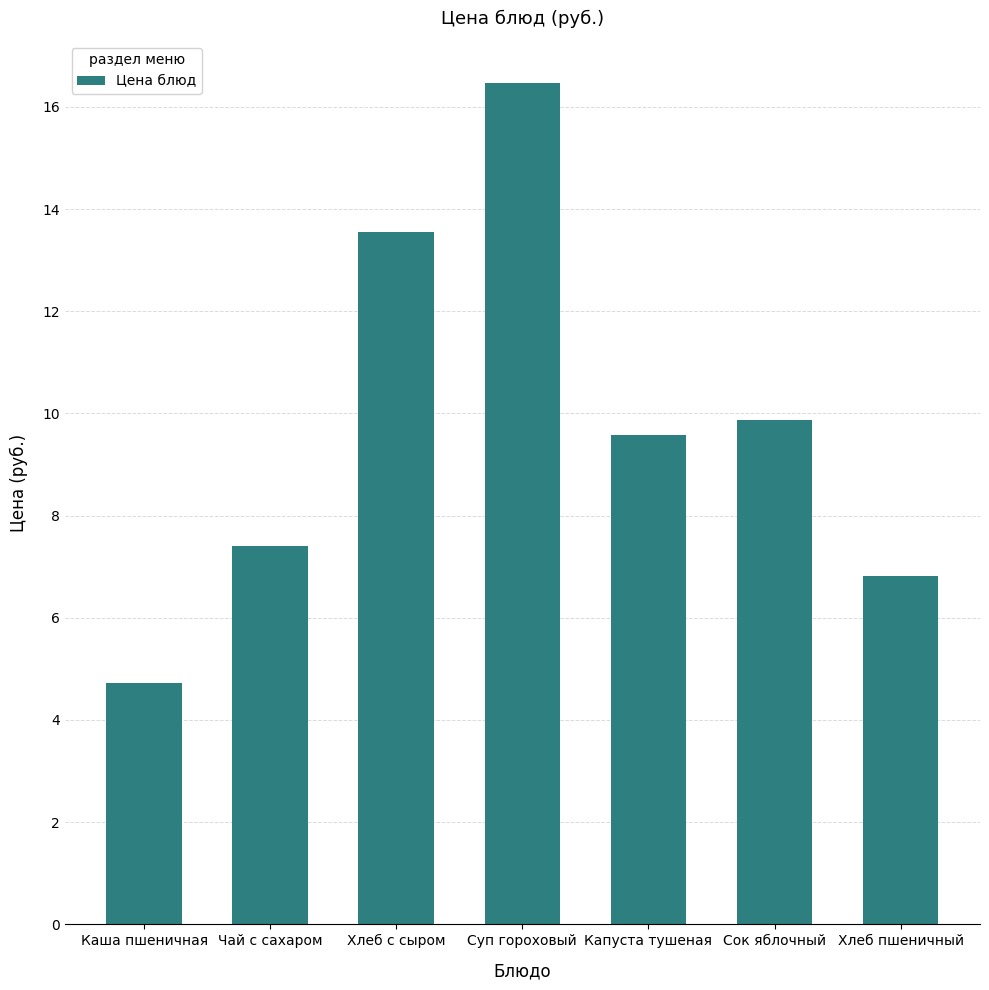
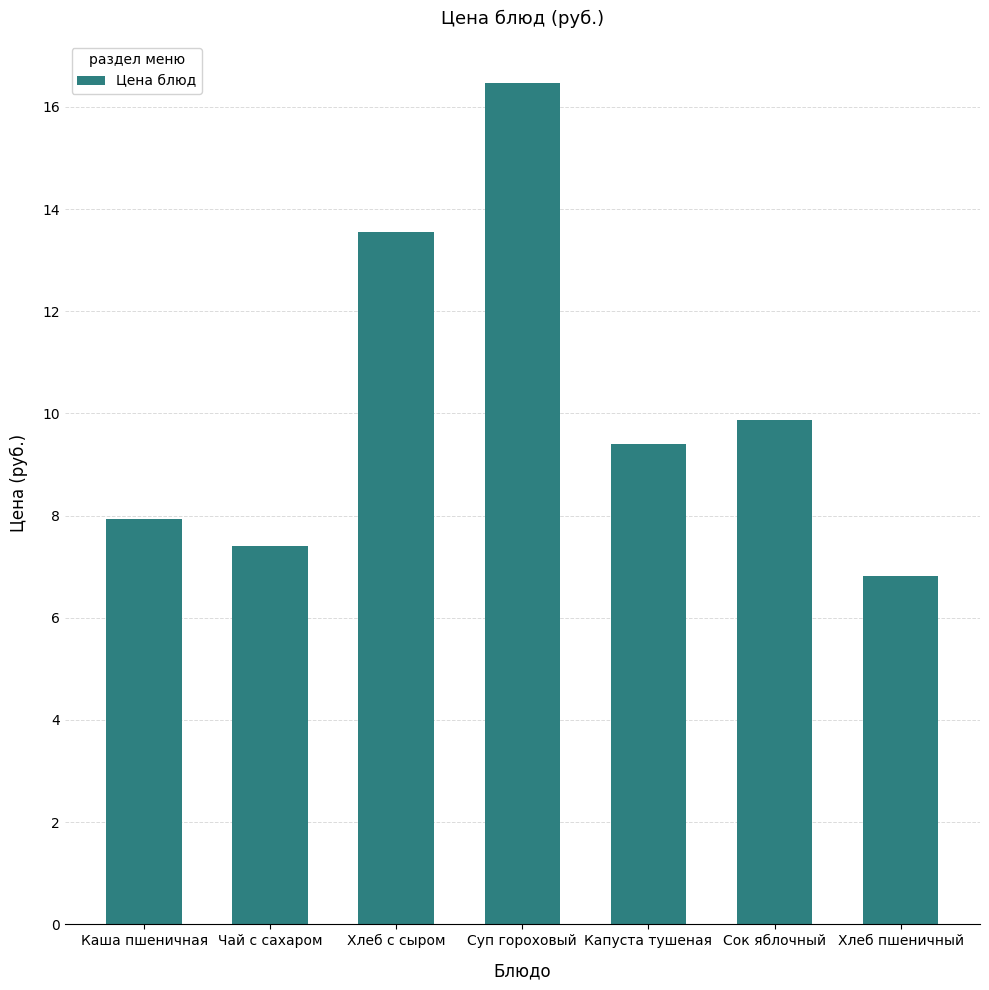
Каша пшеничная: 4.7 -> 7.9
Капуста тушеная: 9.6 -> 9.4
